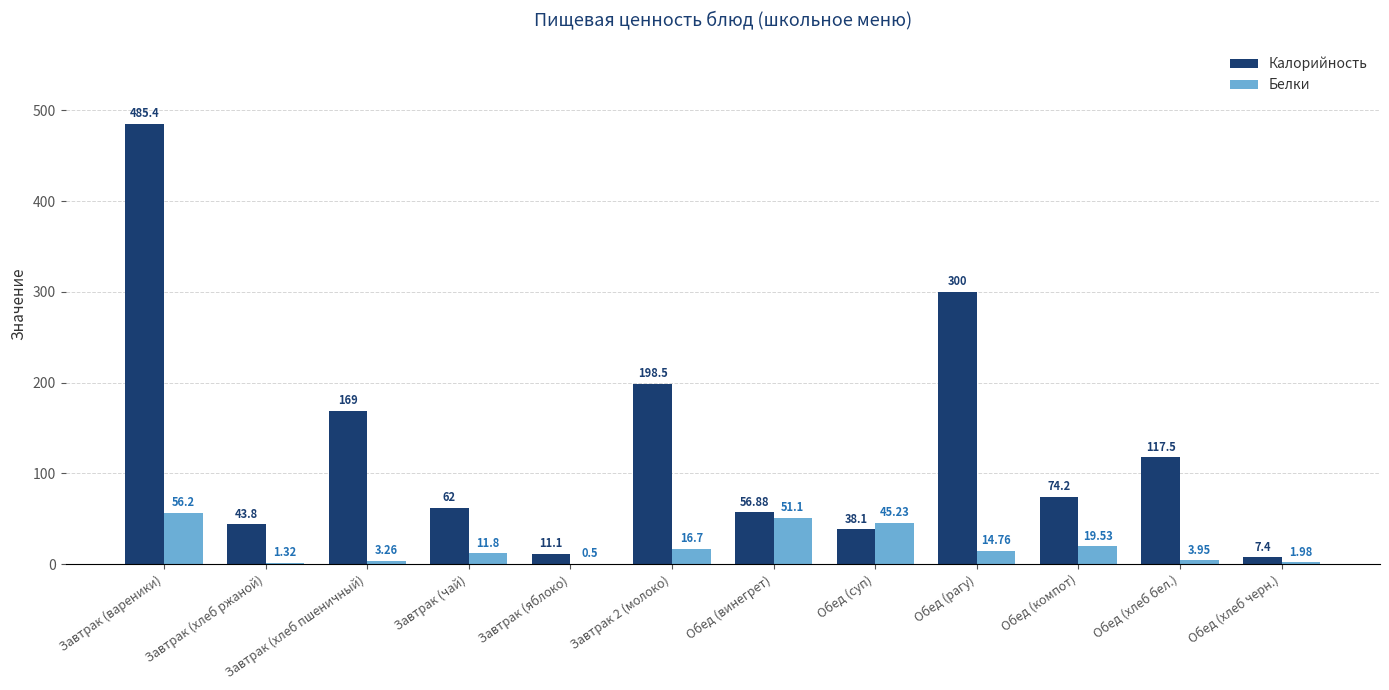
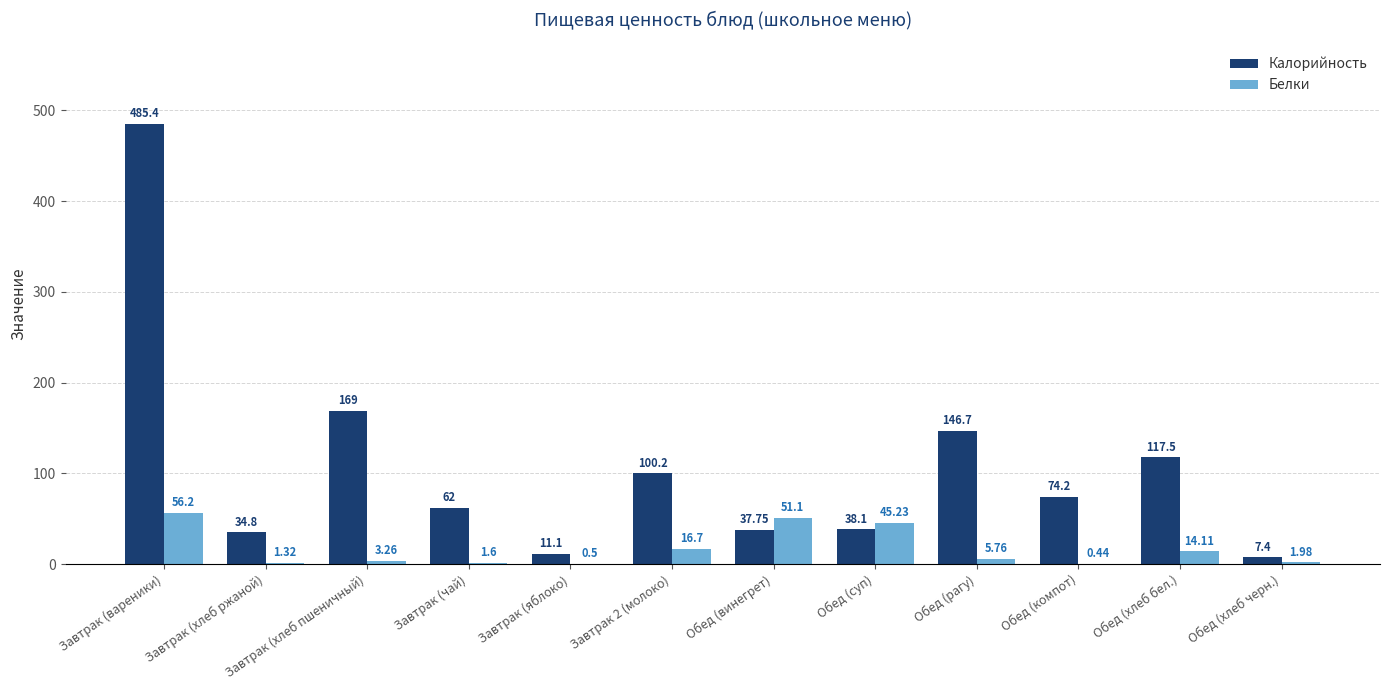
Калорийность, Завтрак (хлеб ржаной): 43.8 -> 34.8
Белки, Завтрак (чай): 11.8 -> 1.6
Калорийность, Завтрак 2 (молоко): 198.5 -> 100.2
Калорийность, Обед (винегрет): 56.88 -> 37.75
Калорийность, Обед (рагу): 300 -> 146.7
Белки, Обед (рагу): 14.76 -> 5.76
Белки, Обед (компот): 19.53 -> 0.44
Белки, Обед (хлеб бел.): 3.95 -> 14.11
